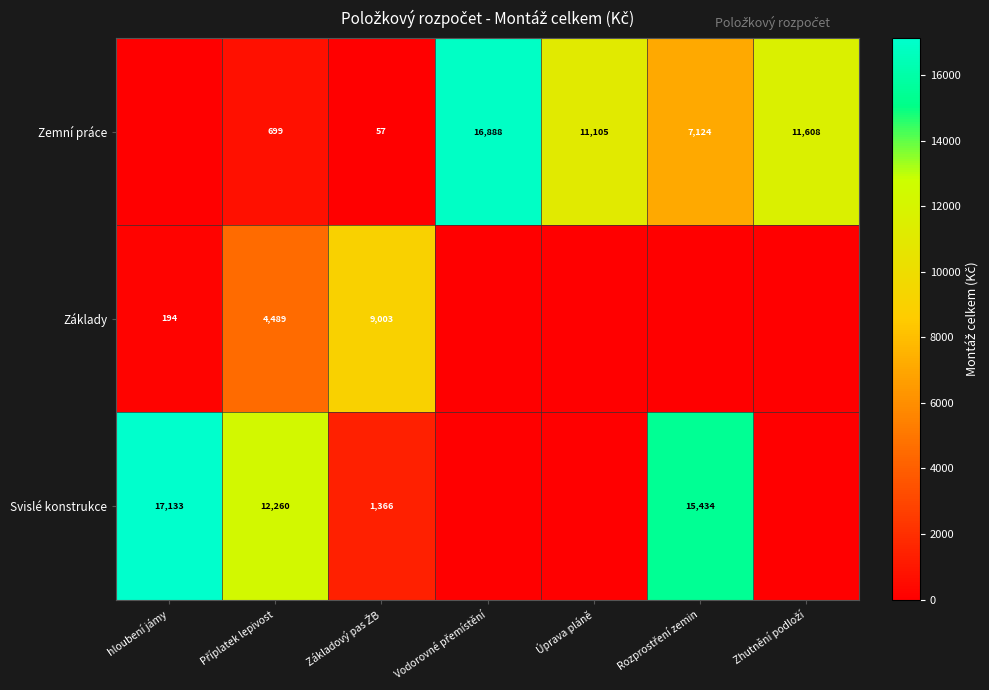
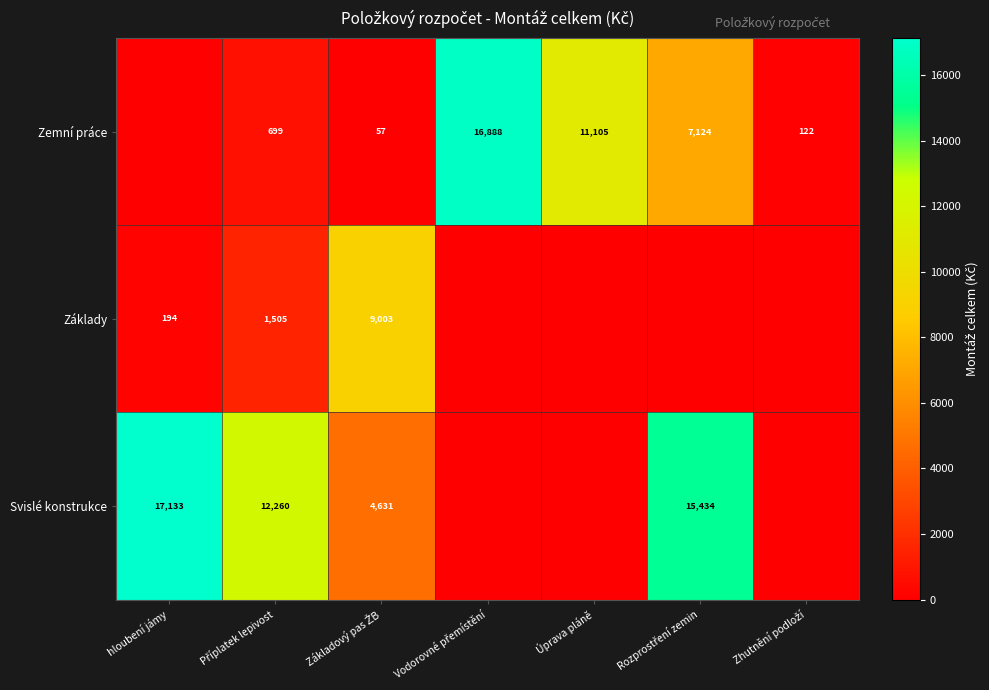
Zemní práce, Zhutnění podloží: 11,608 -> 122
Základy, Příplatek lepivost: 4,489 -> 1,505
Svislé konstrukce, Základový pas ŽB: 1,366 -> 4,631
